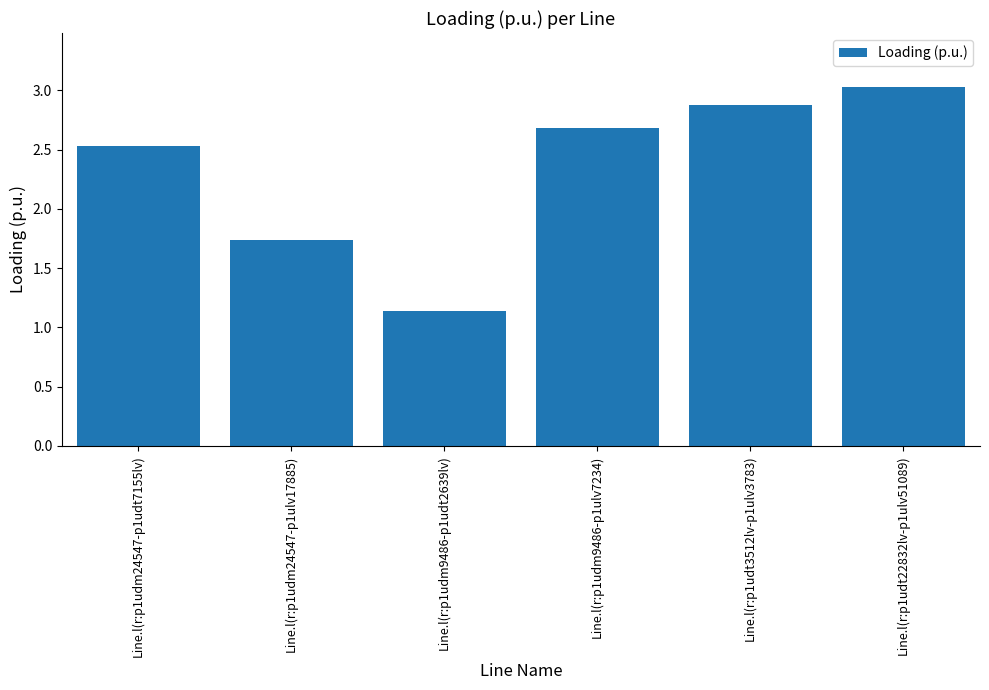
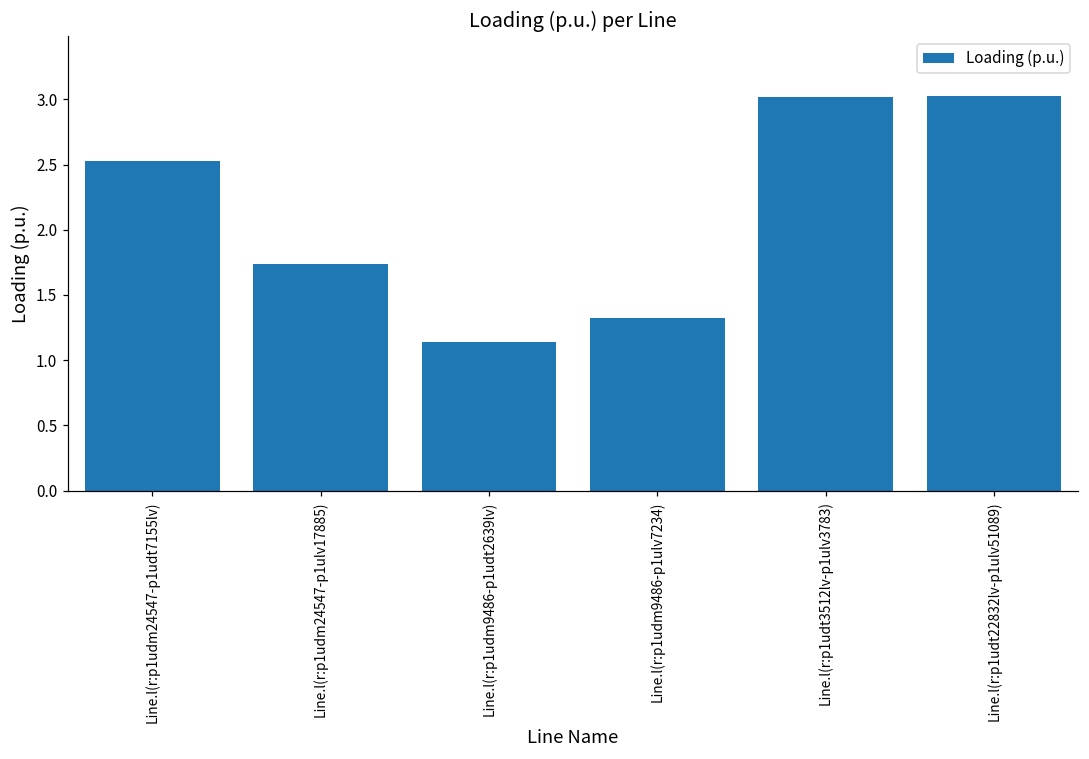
Line.l(r:p1udm9486-p1ulv7234): 2.68 -> 1.32
Line.l(r:p1udt3512lv-p1ulv3783): 2.88 -> 3.02
